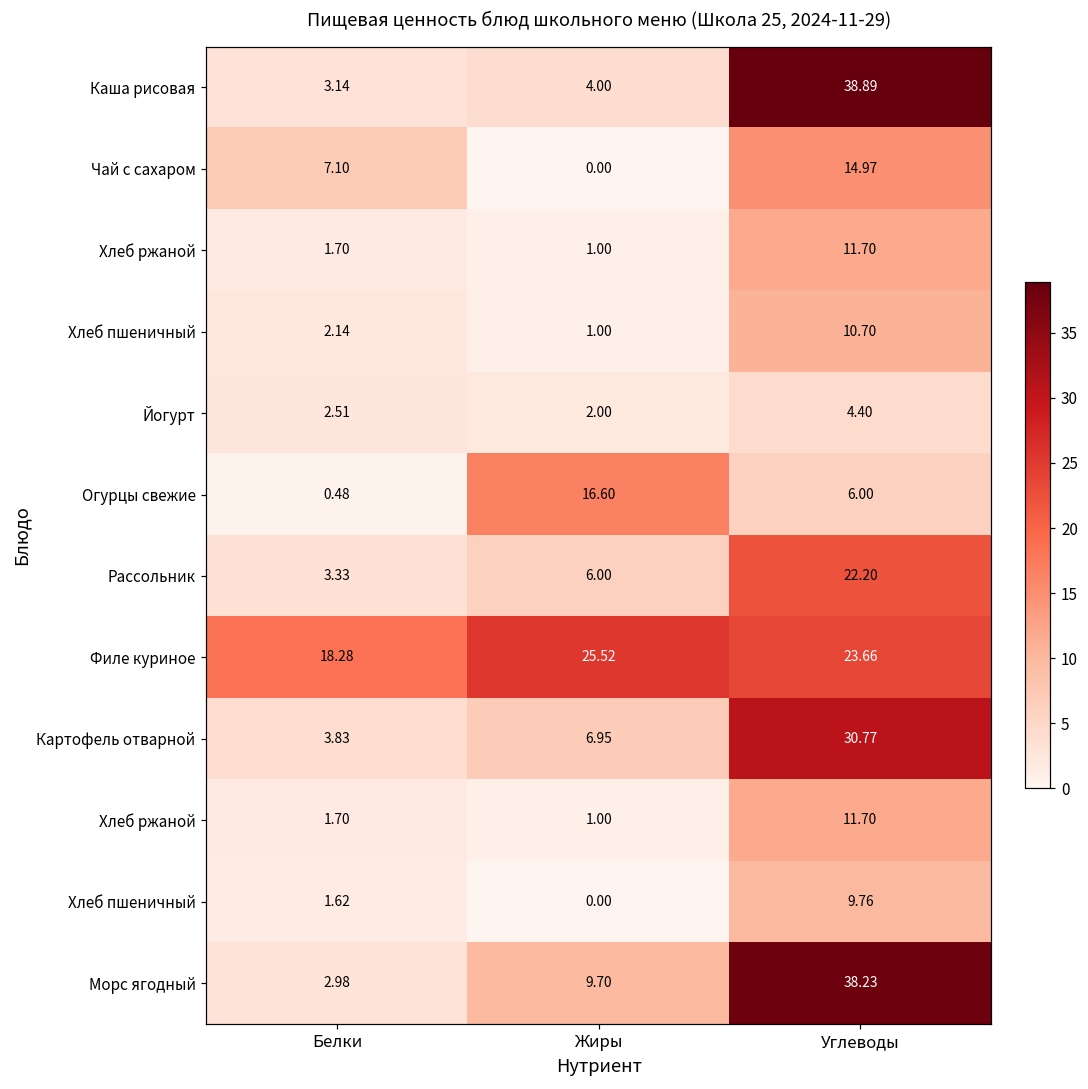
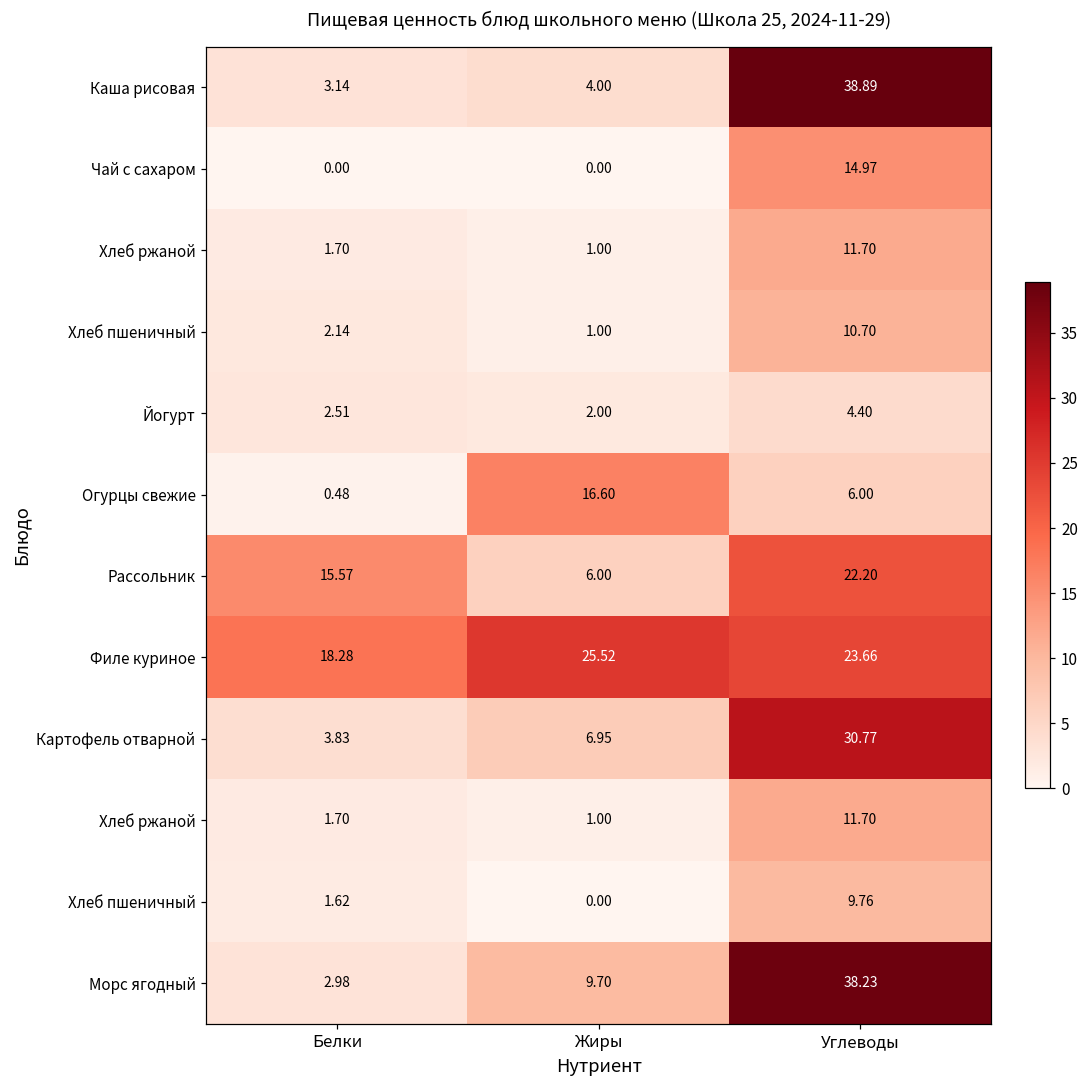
Чай с сахаром, Белки: 7.10 -> 0.00
Рассольник, Белки: 3.33 -> 15.57
